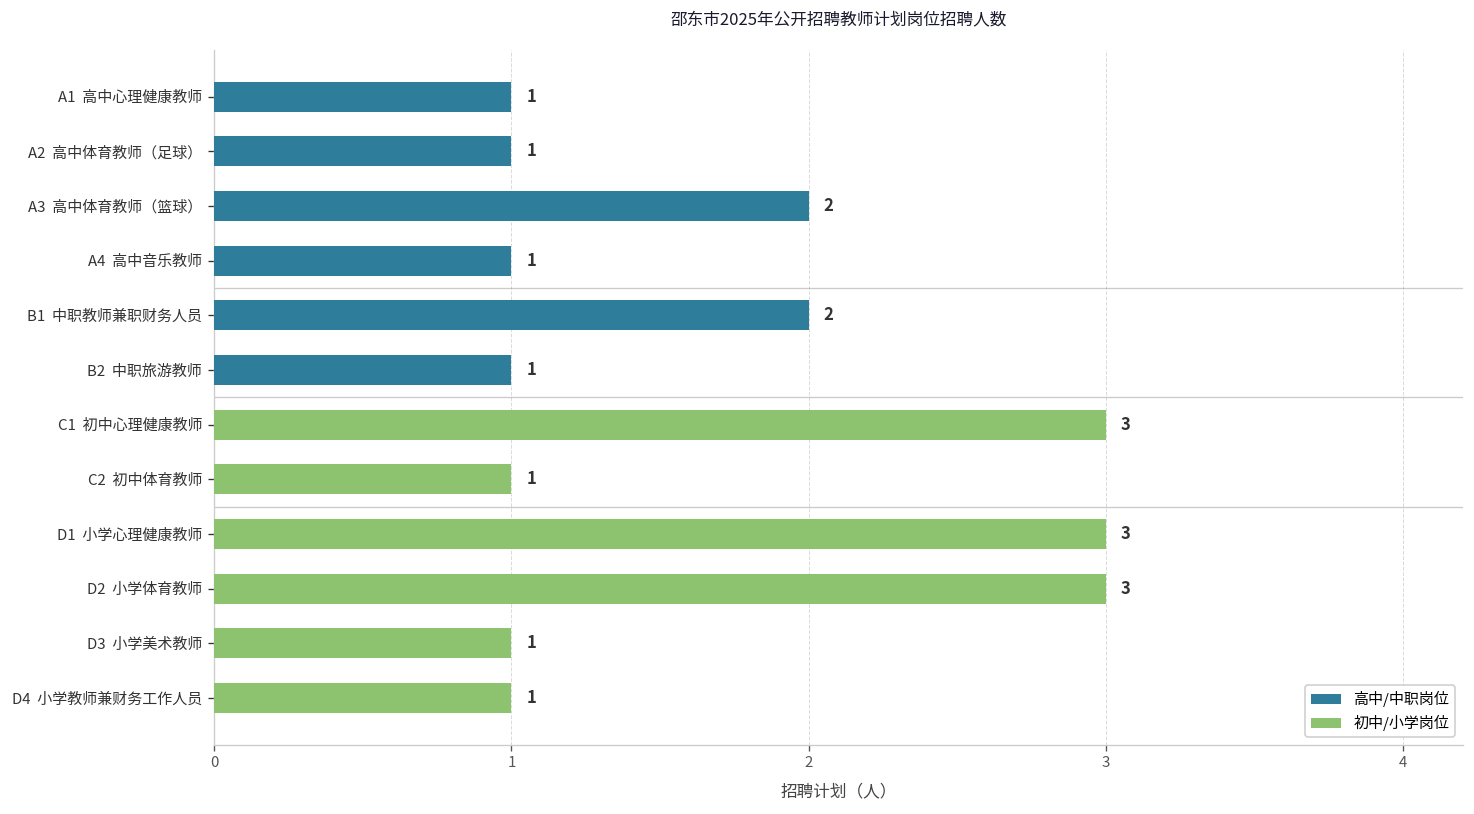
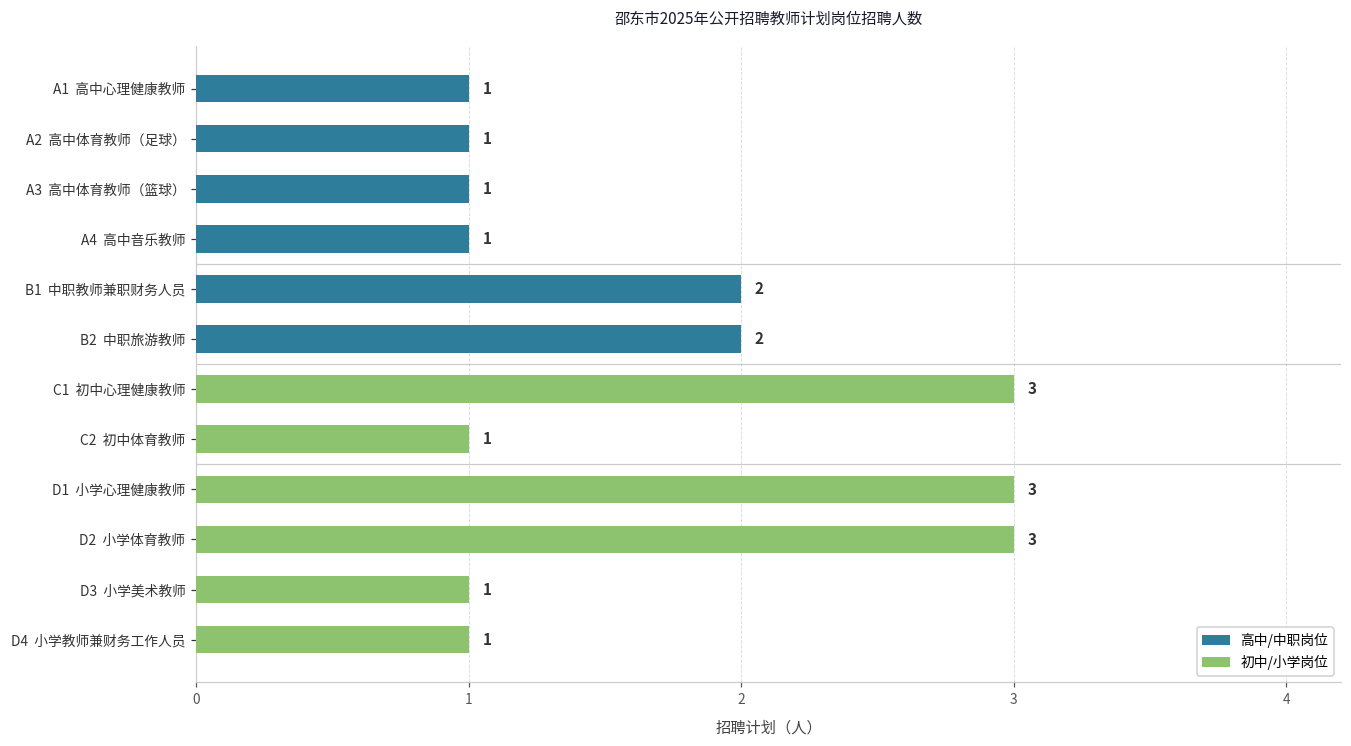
高中/中职岗位, A3 高中体育教师（篮球）: 2 -> 1
高中/中职岗位, B2 中职旅游教师: 1 -> 2
